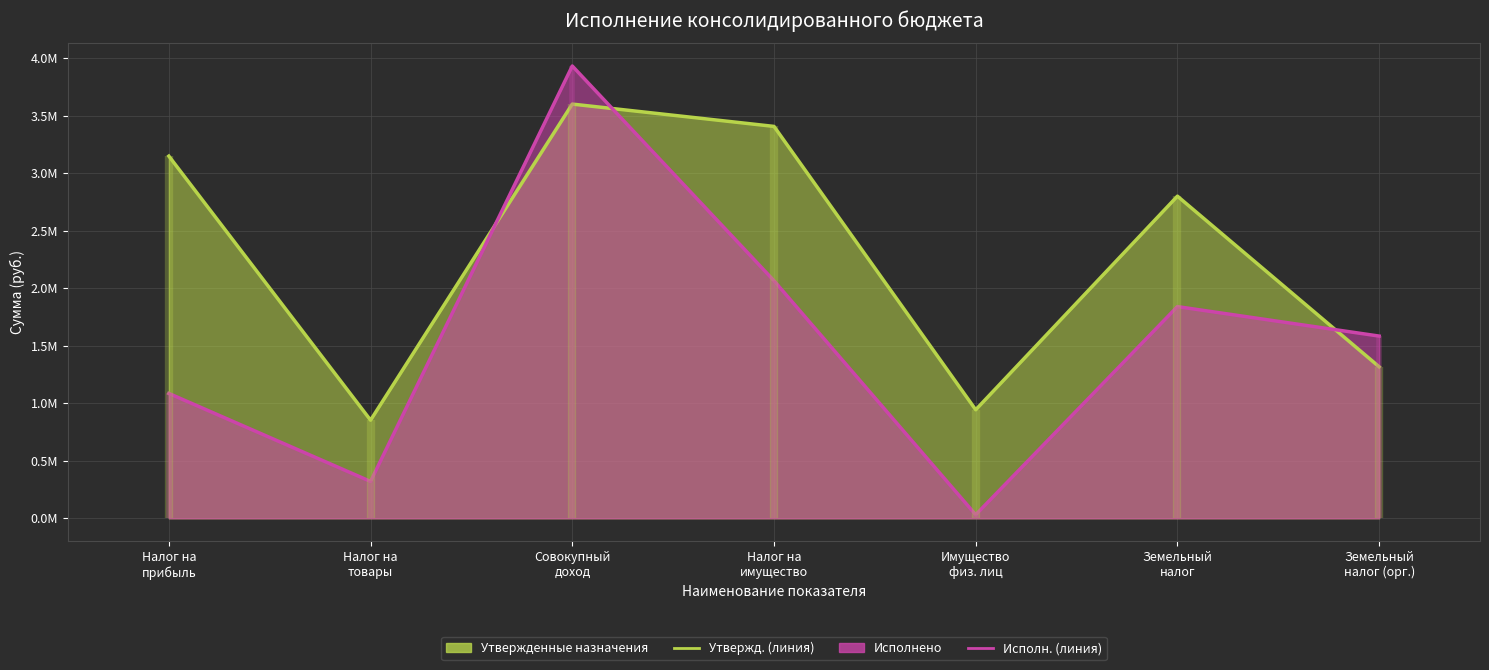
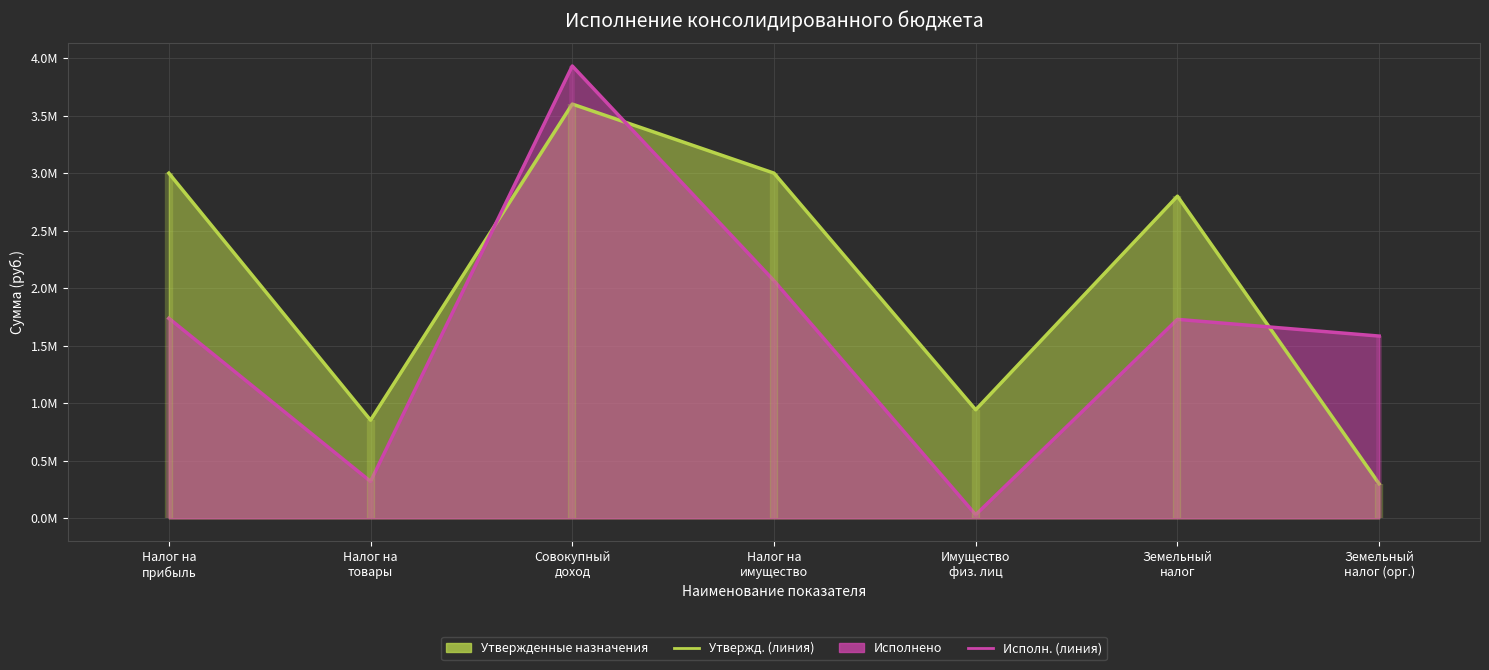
Утвержденные назначения, Налог на прибыль: 3150000 -> 3000000
Исполнено, Налог на прибыль: 1090000 -> 1740000
Утвержденные назначения, Налог на имущество: 3410000 -> 3000000
Исполнено, Земельный налог: 1840000 -> 1730000
Утвержденные назначения, Земельный налог (орг.): 1320000 -> 300000
